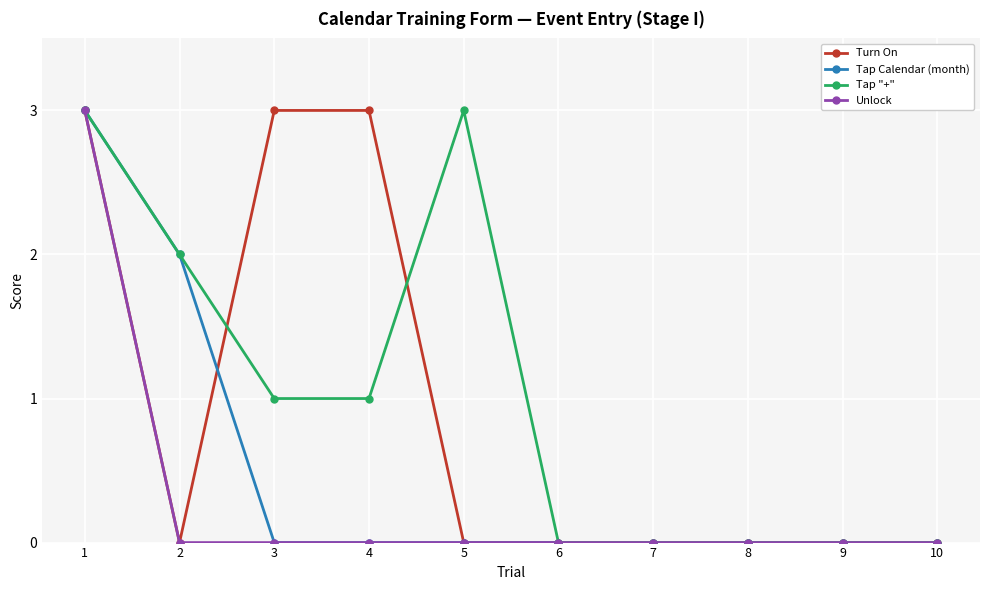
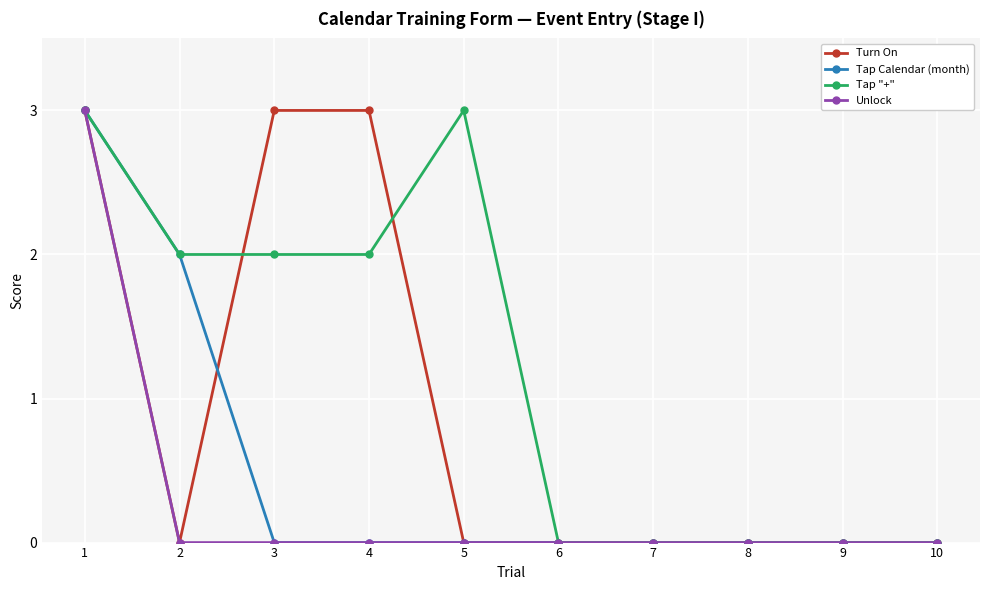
Tap "+", 3: 1 -> 2
Tap "+", 4: 1 -> 2
